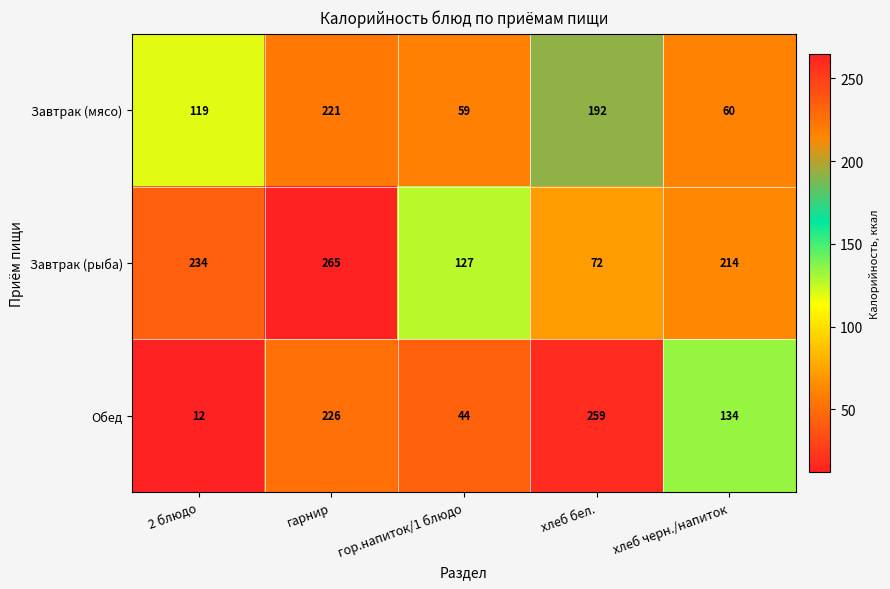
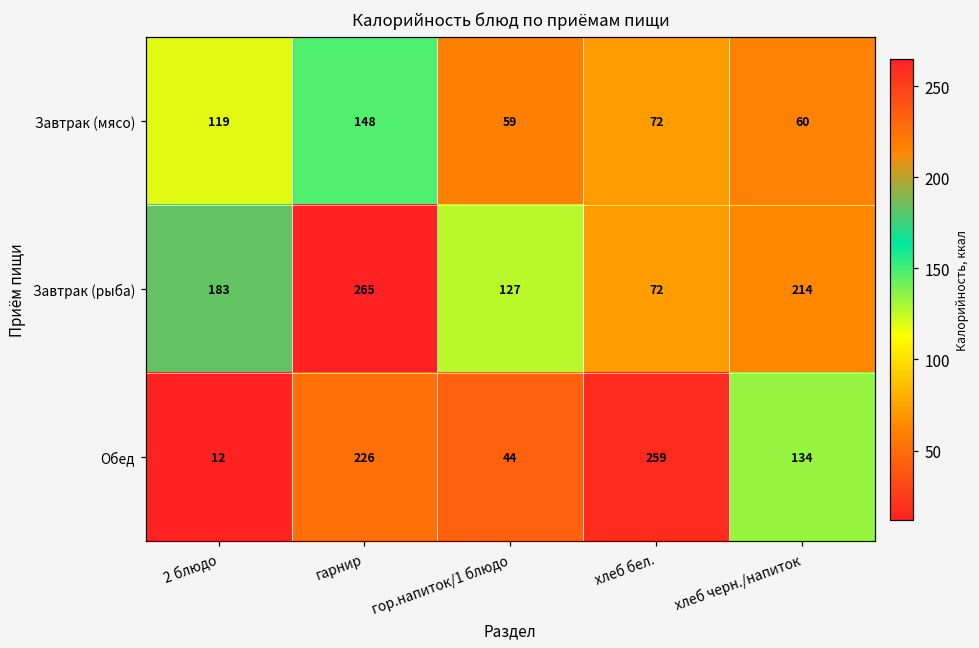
Завтрак (мясо), гарнир: 221 -> 148
Завтрак (мясо), хлеб бел.: 192 -> 72
Завтрак (рыба), 2 блюдо: 234 -> 183
